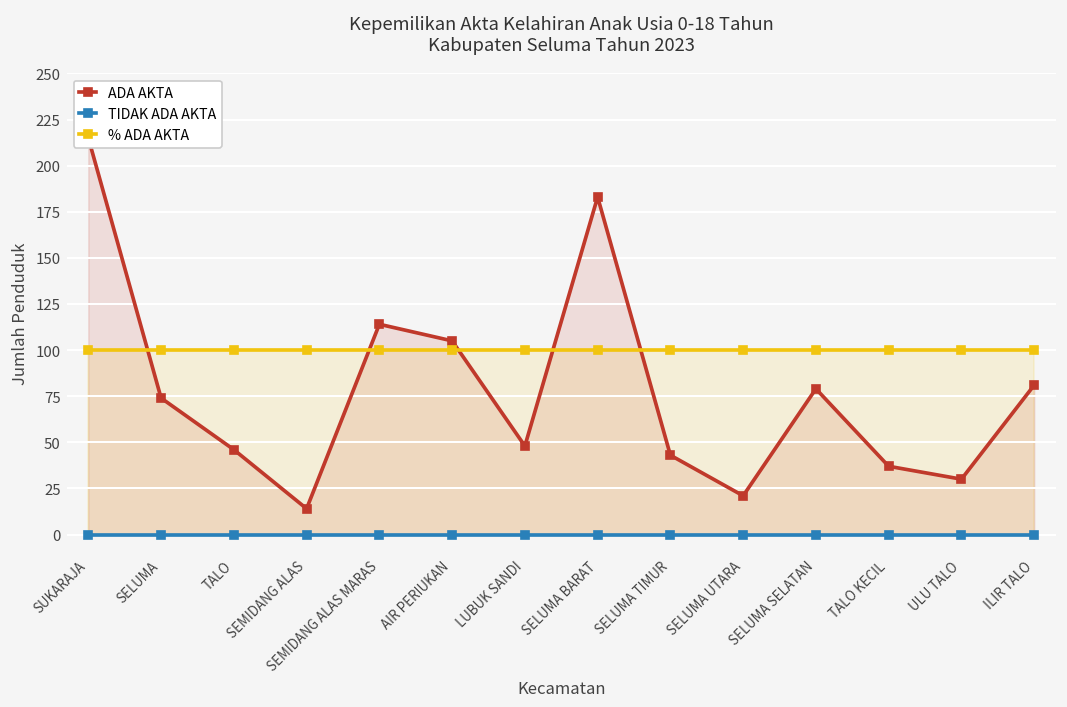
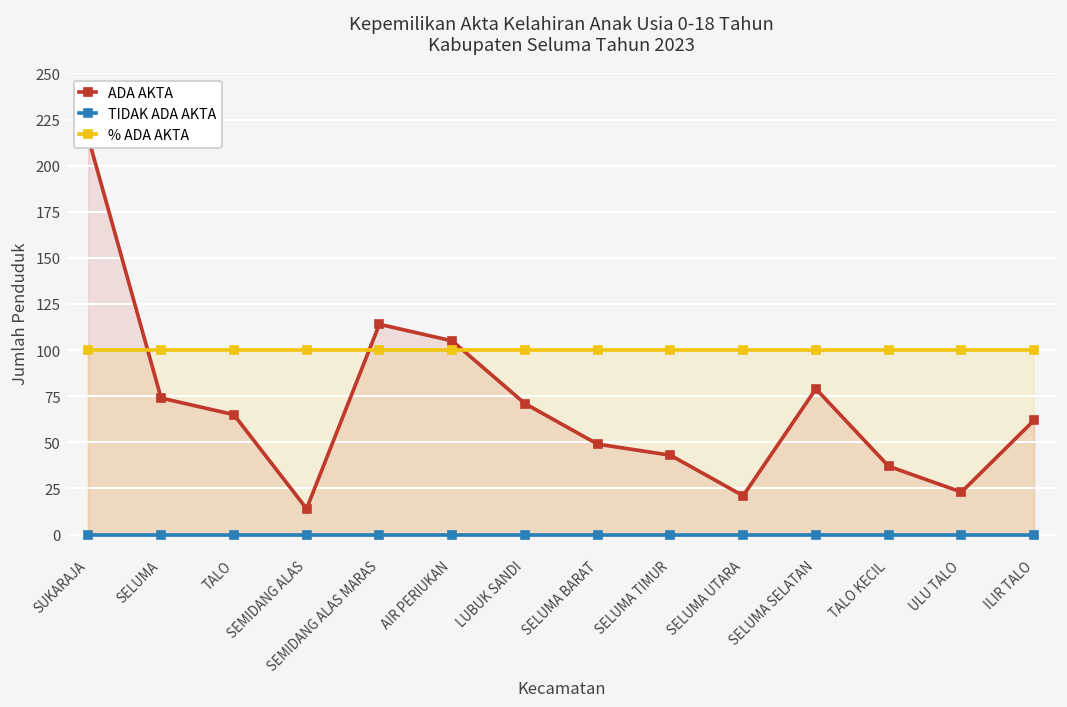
ADA AKTA, TALO: 46 -> 65
ADA AKTA, LUBUK SANDI: 48 -> 71
ADA AKTA, SELUMA BARAT: 183 -> 49
ADA AKTA, ULU TALO: 30 -> 23
ADA AKTA, ILIR TALO: 81 -> 62
